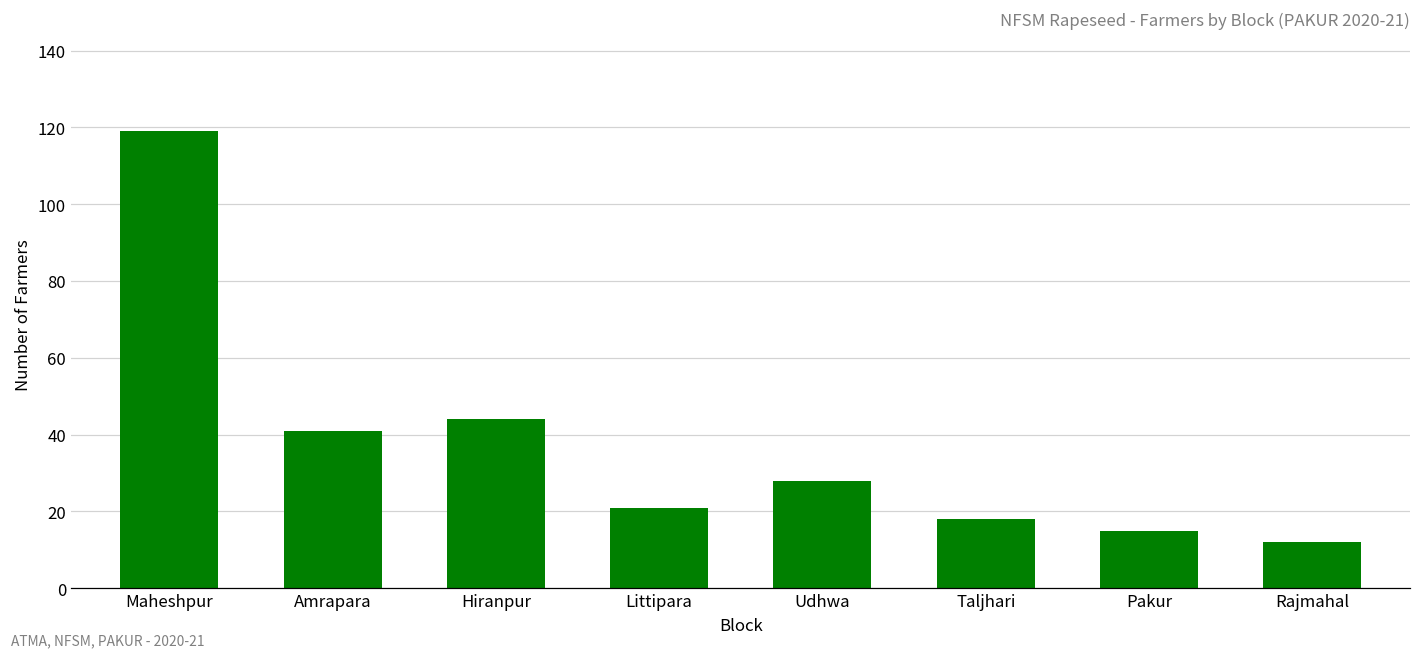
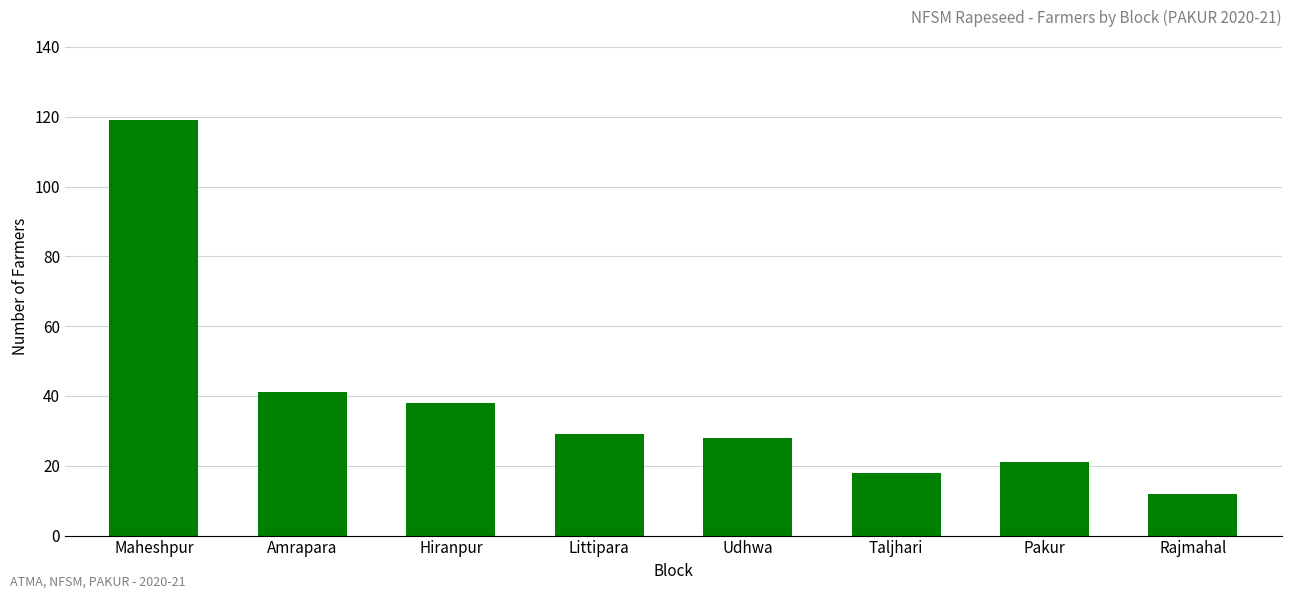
Hiranpur: 44 -> 38
Littipara: 21 -> 29
Pakur: 15 -> 21
